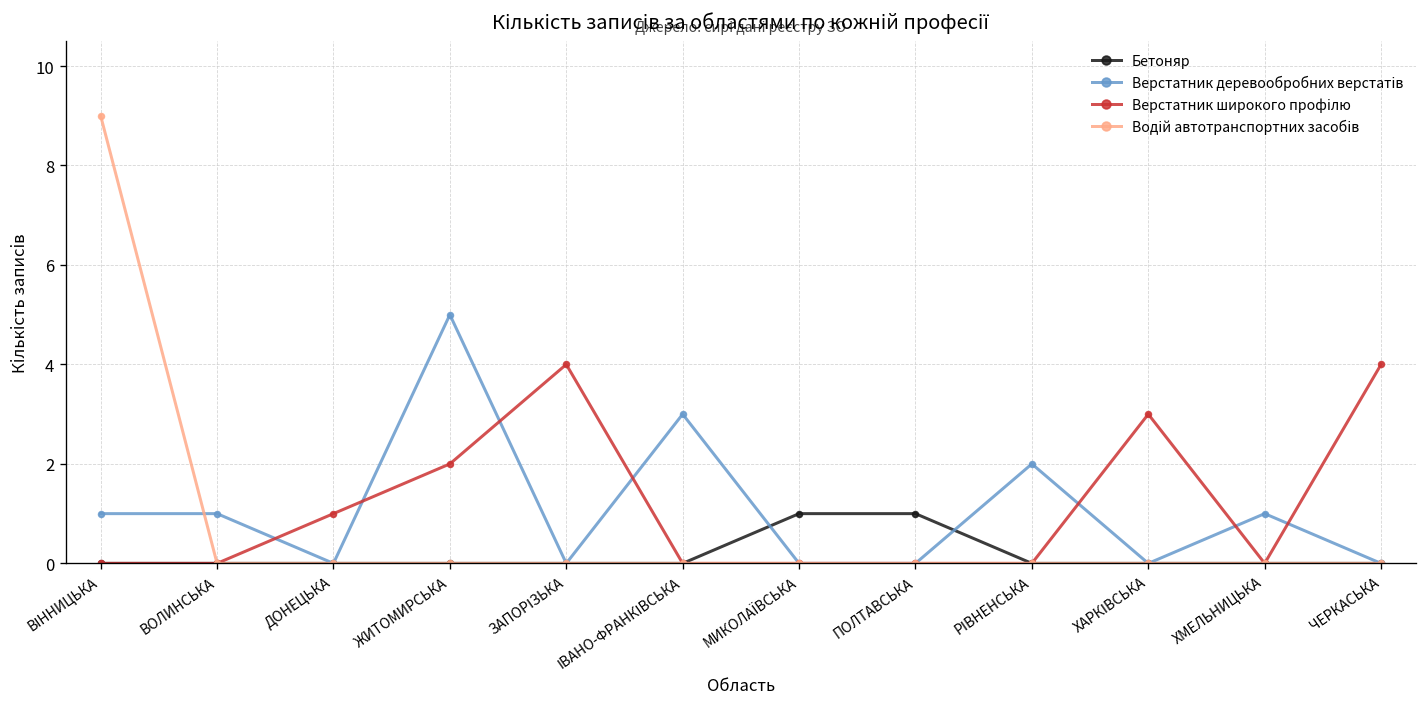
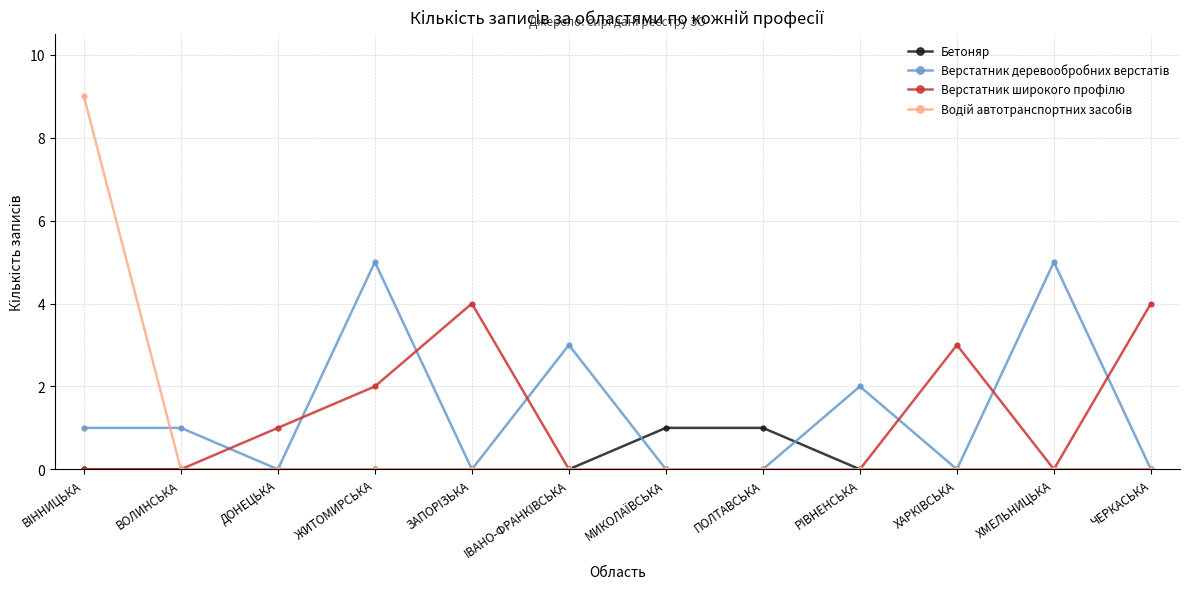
Верстатник деревообробних верстатів, ХМЕЛЬНИЦЬКА: 1 -> 5
